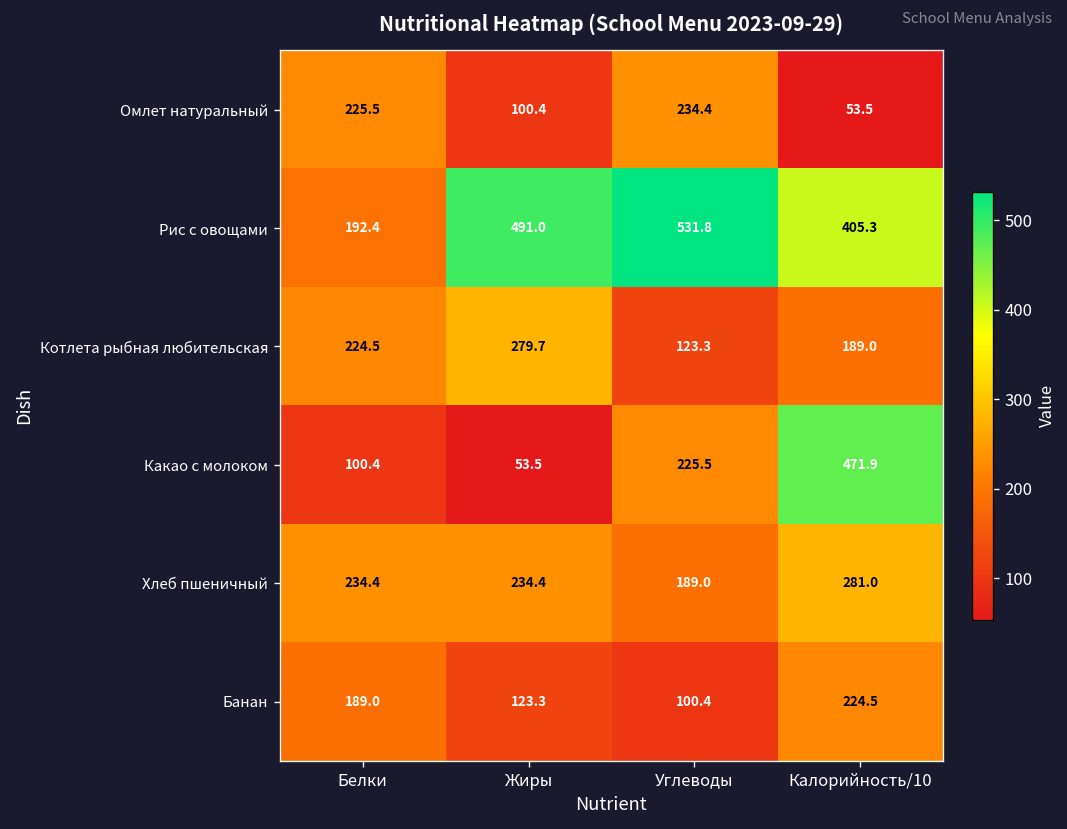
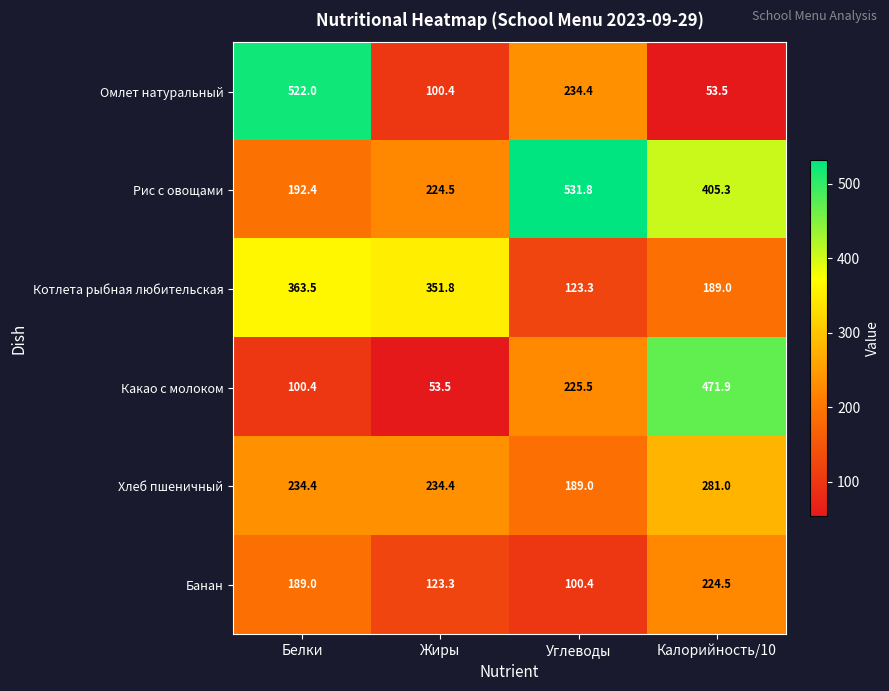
Омлет натуральный, Белки: 225.5 -> 522.0
Рис с овощами, Жиры: 491.0 -> 224.5
Котлета рыбная любительская, Белки: 224.5 -> 363.5
Котлета рыбная любительская, Жиры: 279.7 -> 351.8
